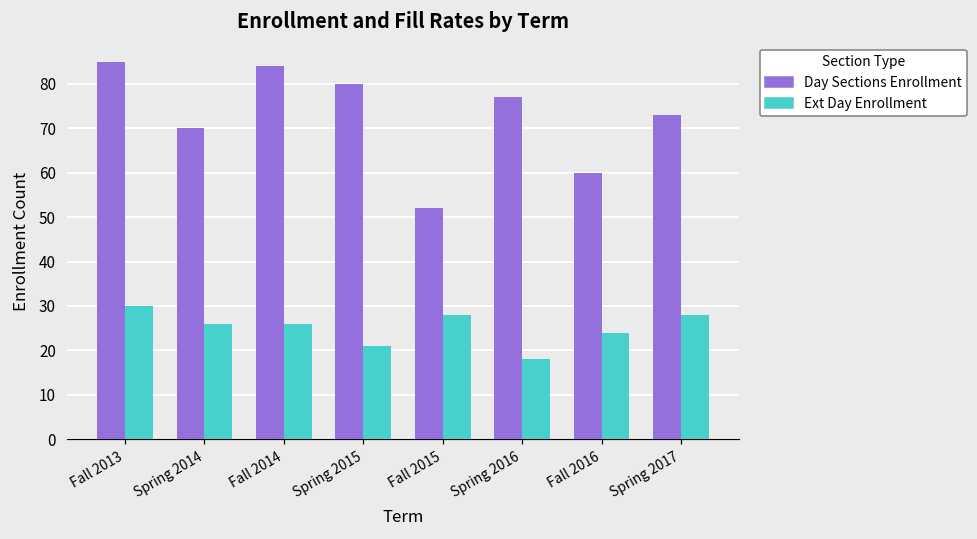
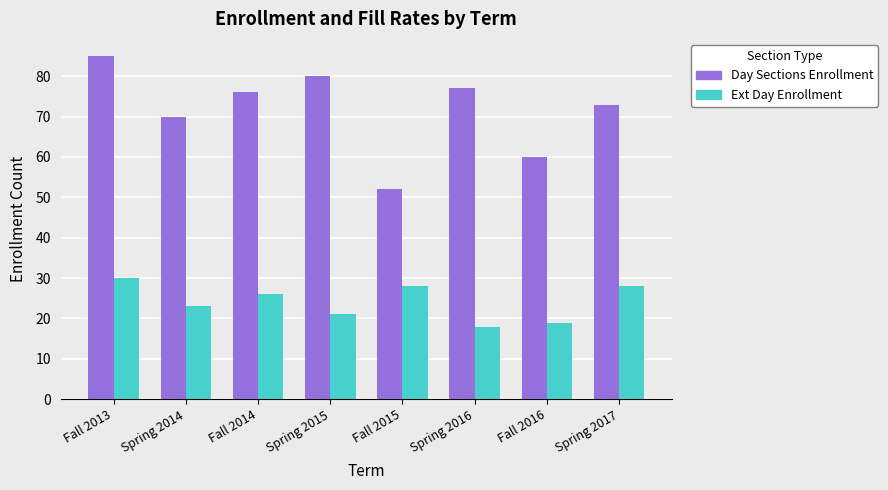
Ext Day Enrollment, Spring 2014: 26 -> 23
Day Sections Enrollment, Fall 2014: 84 -> 76
Ext Day Enrollment, Fall 2016: 24 -> 19
